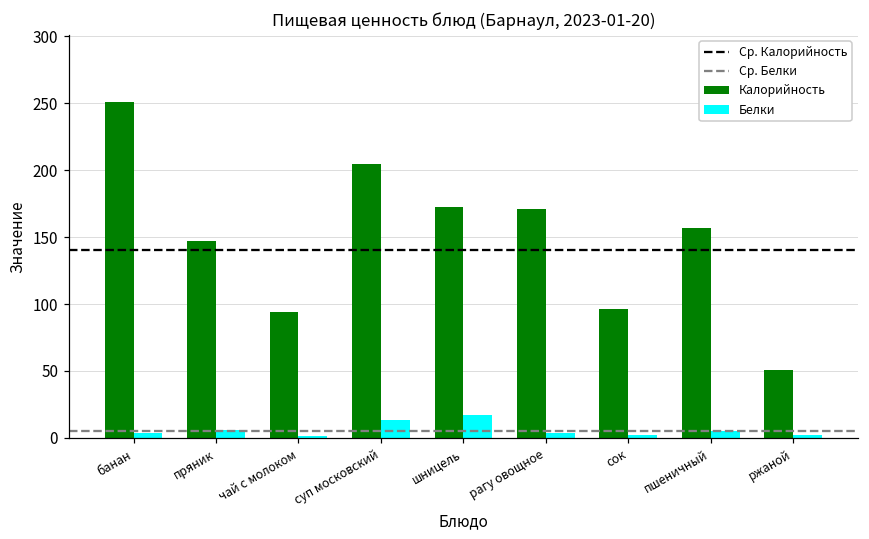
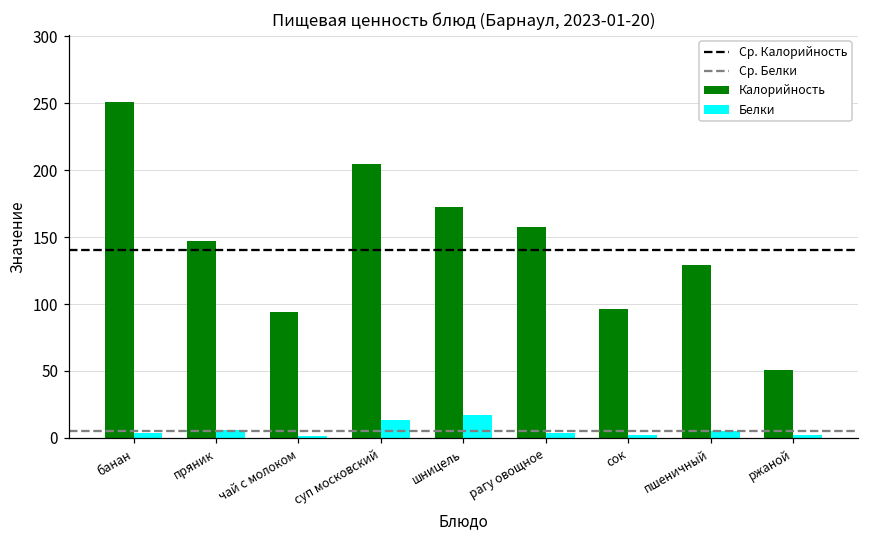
Калорийность, рагу овощное: 171 -> 158
Калорийность, пшеничный: 157 -> 129
